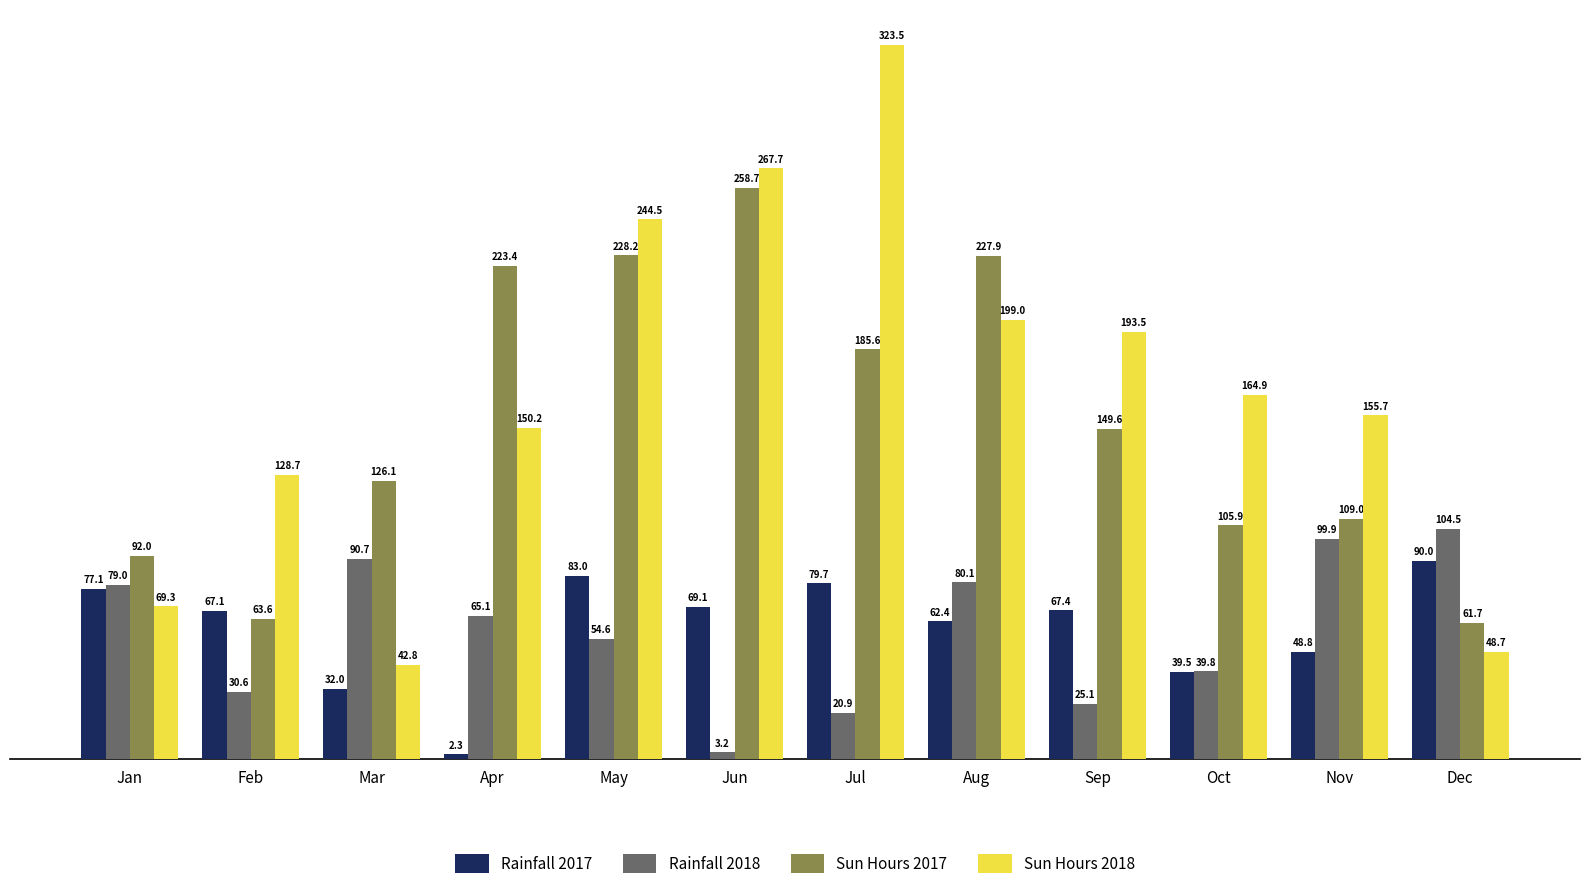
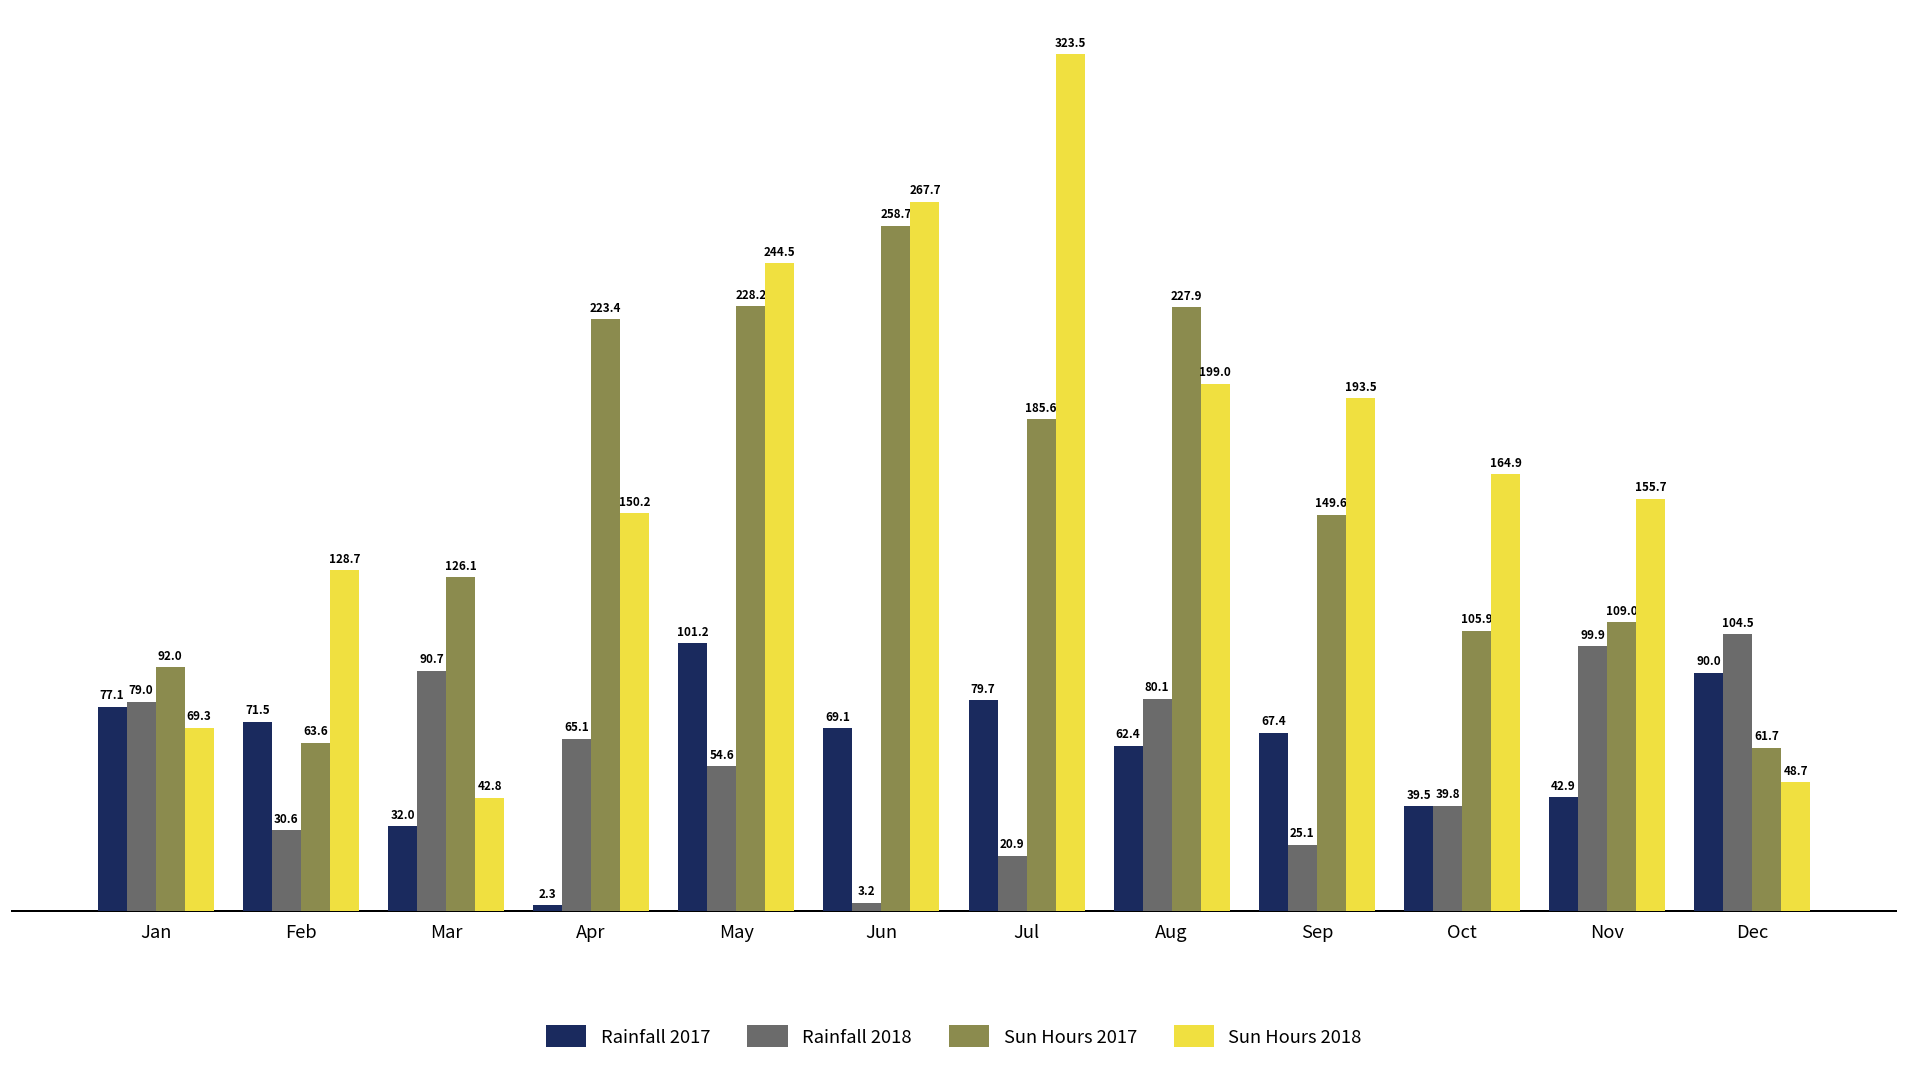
Rainfall 2017, Feb: 67.1 -> 71.5
Rainfall 2017, May: 83.0 -> 101.2
Rainfall 2017, Nov: 48.8 -> 42.9
